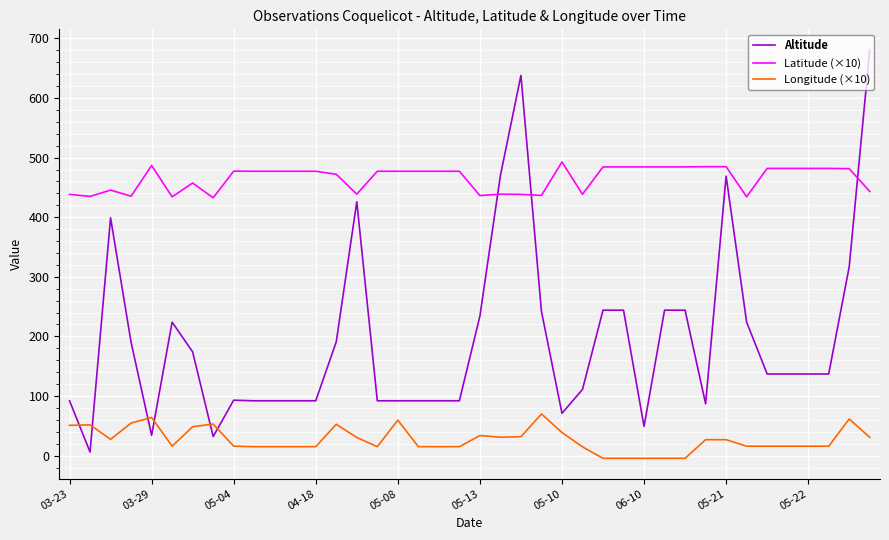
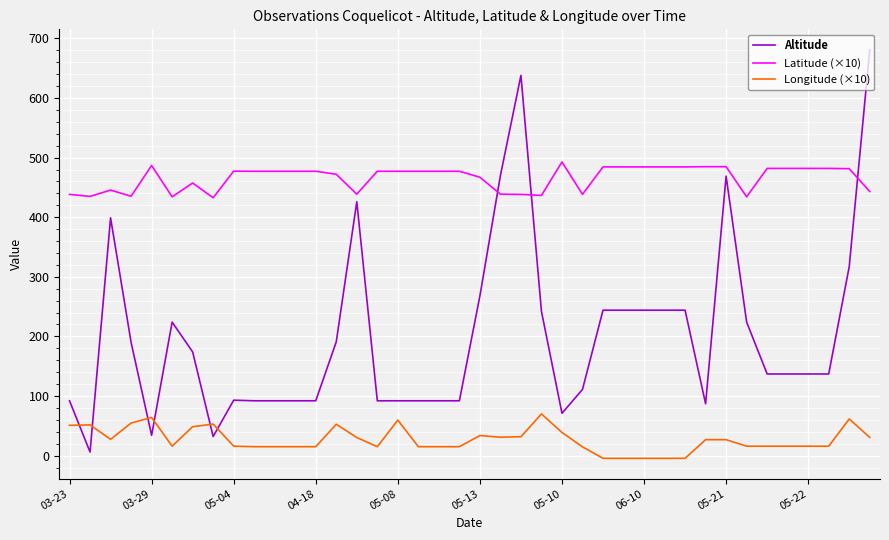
Altitude, 05-13: 230 -> 270
Latitude (×10), 05-13: 440 -> 470
Altitude, 06-10: 50 -> 240
